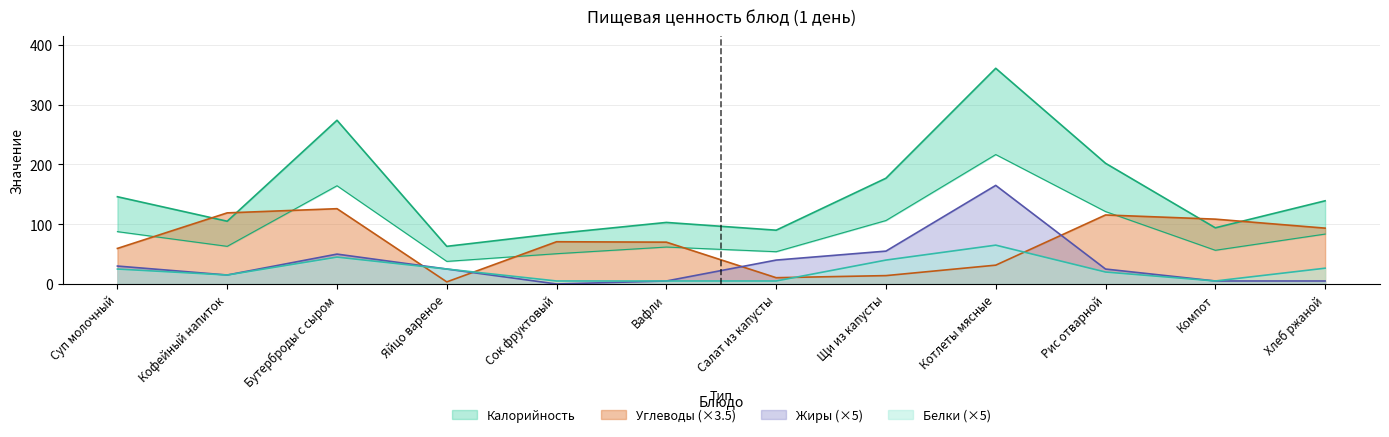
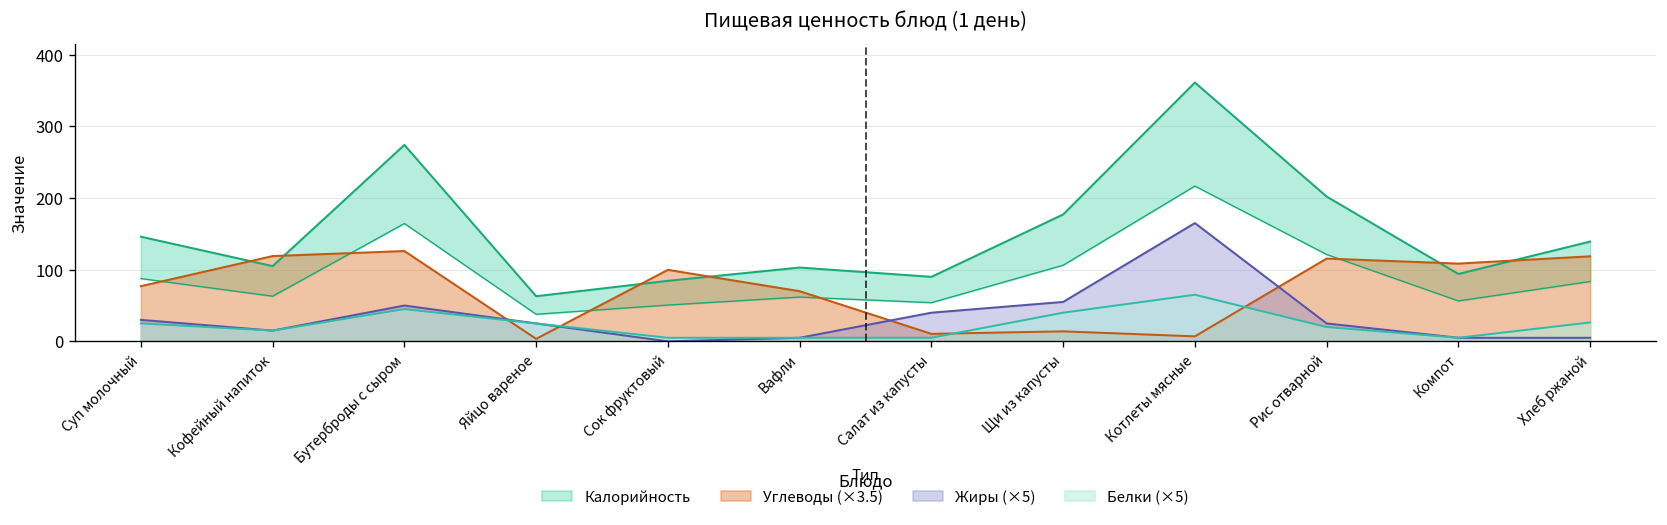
Углеводы (×3.5), Суп молочный: 60 -> 80
Углеводы (×3.5), Сок фруктовый: 70 -> 100
Углеводы (×3.5), Котлеты мясные: 30 -> 10
Углеводы (×3.5), Хлеб ржаной: 90 -> 120
